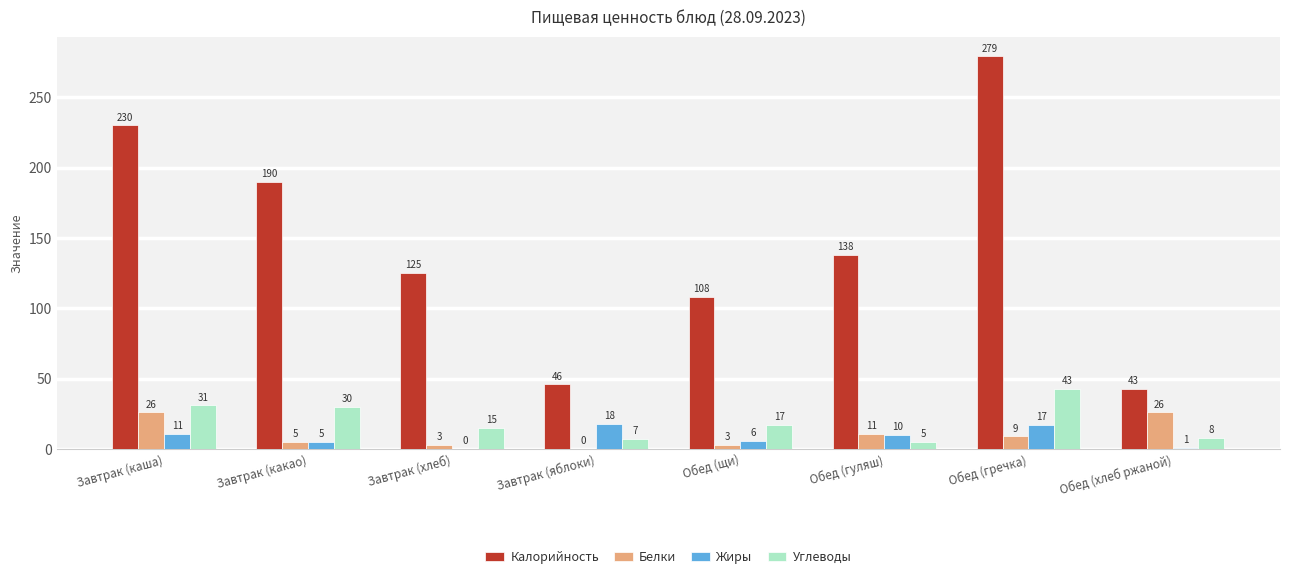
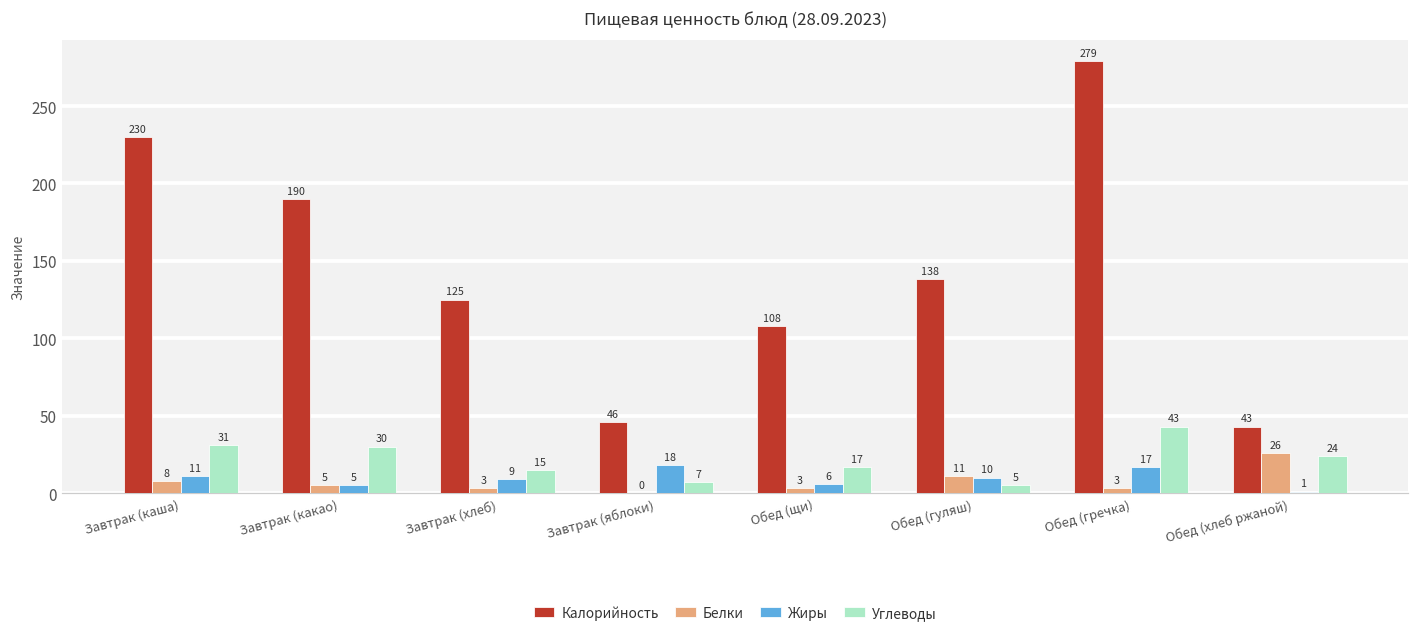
Белки, Завтрак (каша): 26 -> 8
Жиры, Завтрак (хлеб): 0 -> 9
Белки, Обед (гречка): 9 -> 3
Углеводы, Обед (хлеб ржаной): 8 -> 24
